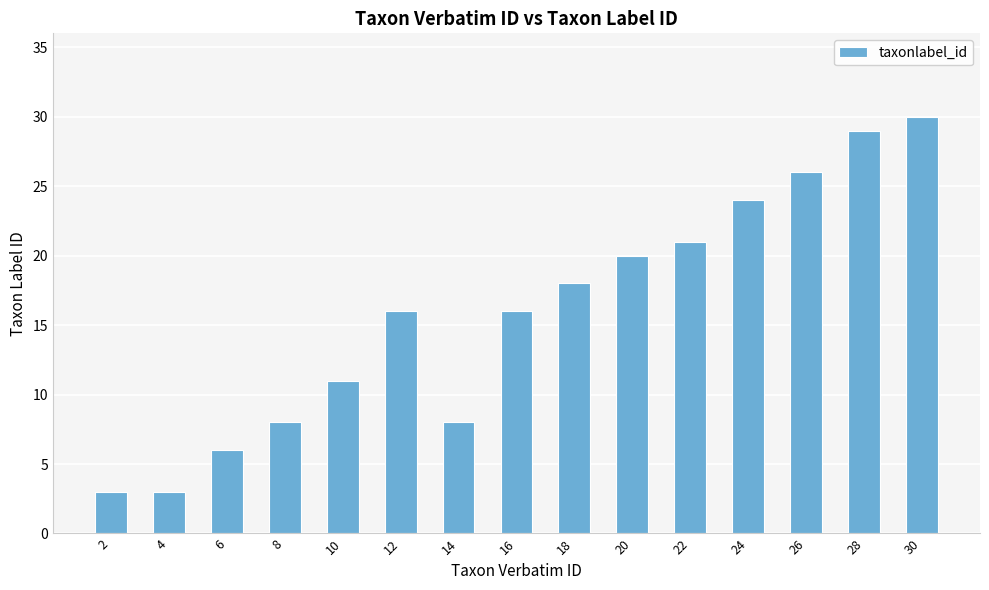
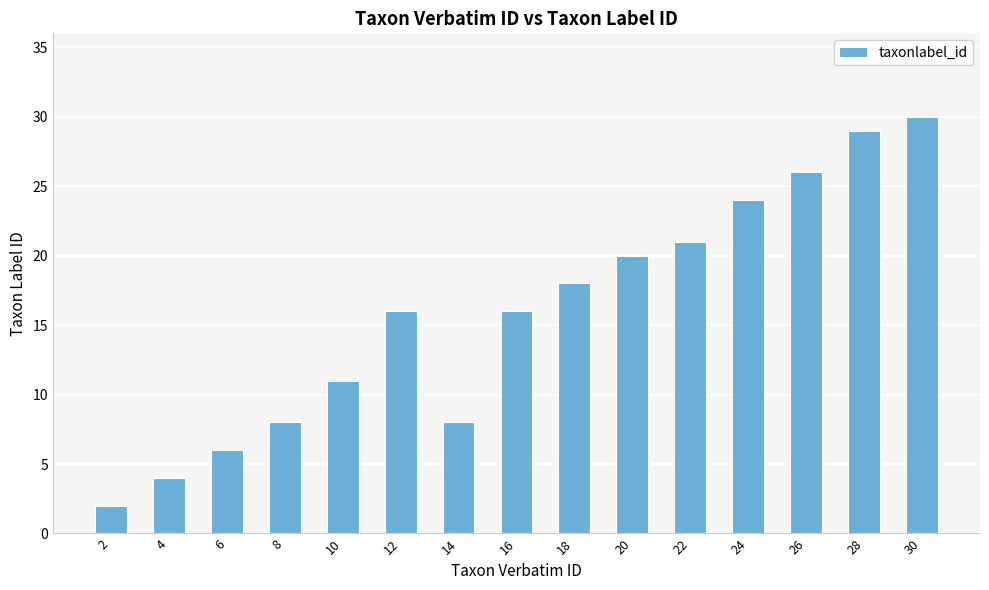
2: 3 -> 2
4: 3 -> 4
